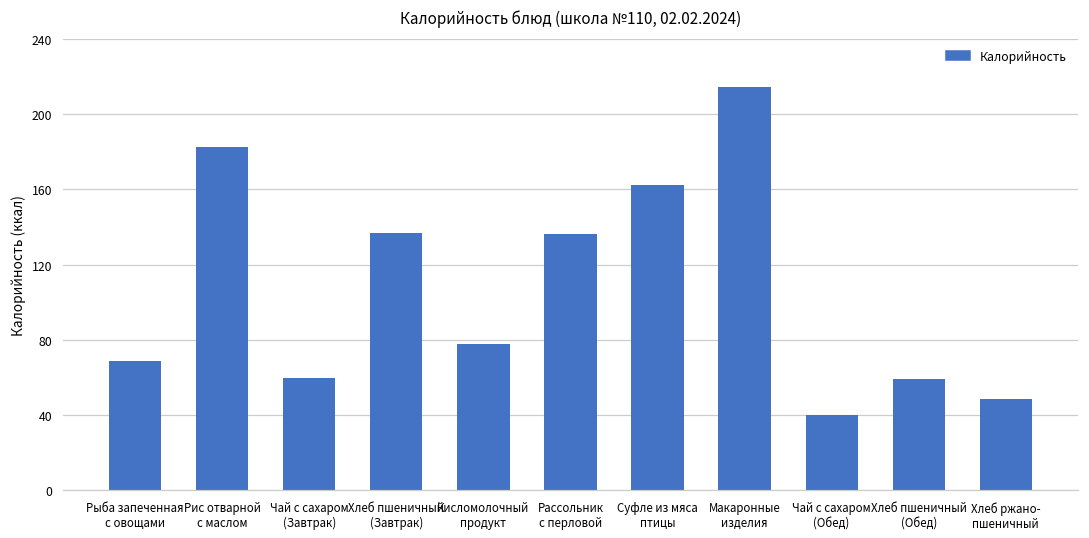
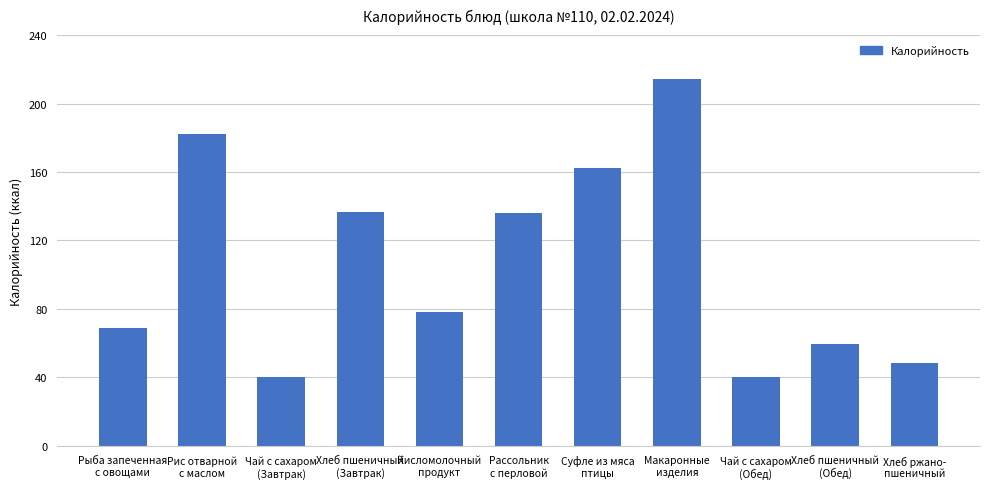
Чай с сахаром (Завтрак): 60 -> 40
